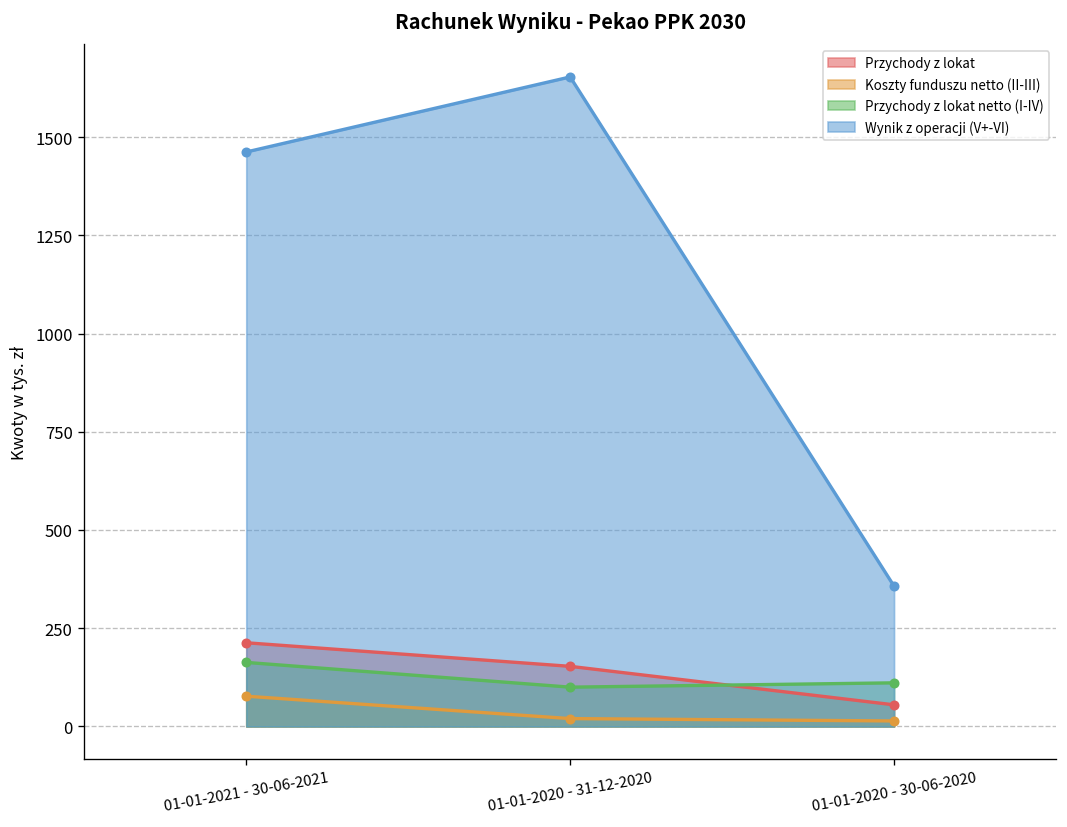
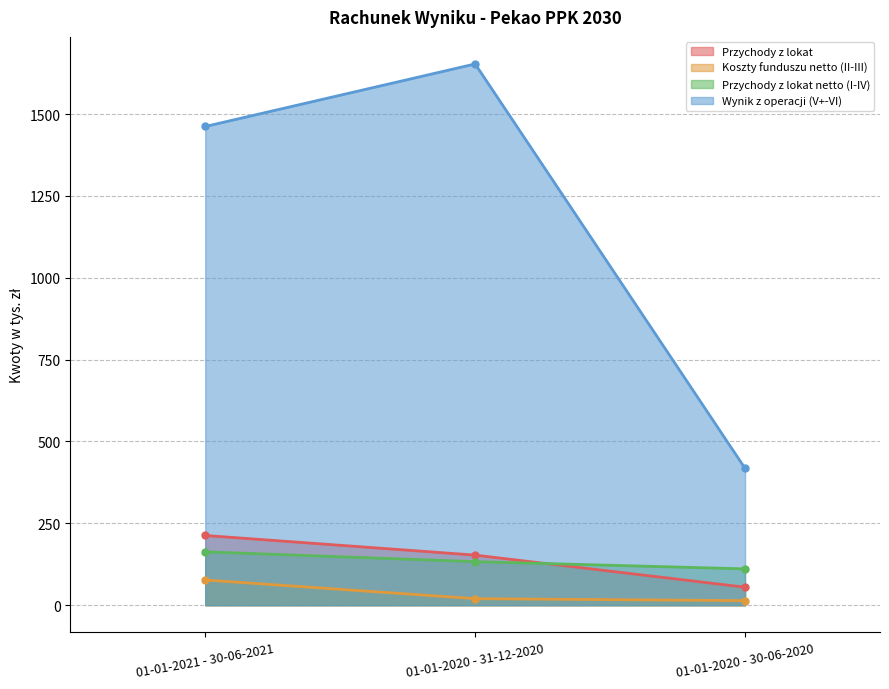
Przychody z lokat netto (I-IV), 01-01-2020 - 31-12-2020: 100 -> 130
Wynik z operacji (V+-VI), 01-01-2020 - 30-06-2020: 360 -> 420
